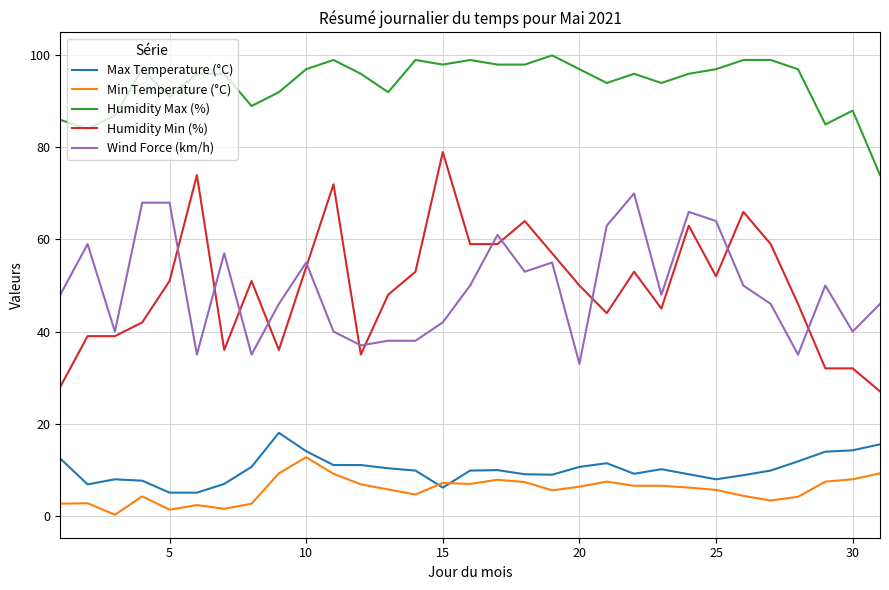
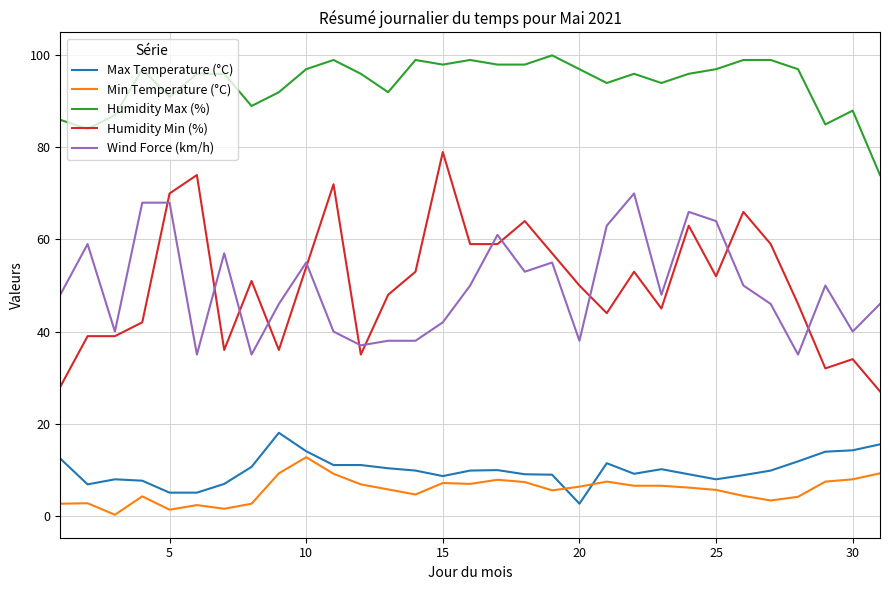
Humidity Min (%), 5: 51 -> 70
Max Temperature (°C), 15: 6 -> 9
Max Temperature (°C), 20: 11 -> 3
Wind Force (km/h), 20: 33 -> 38
Humidity Min (%), 30: 32 -> 34
